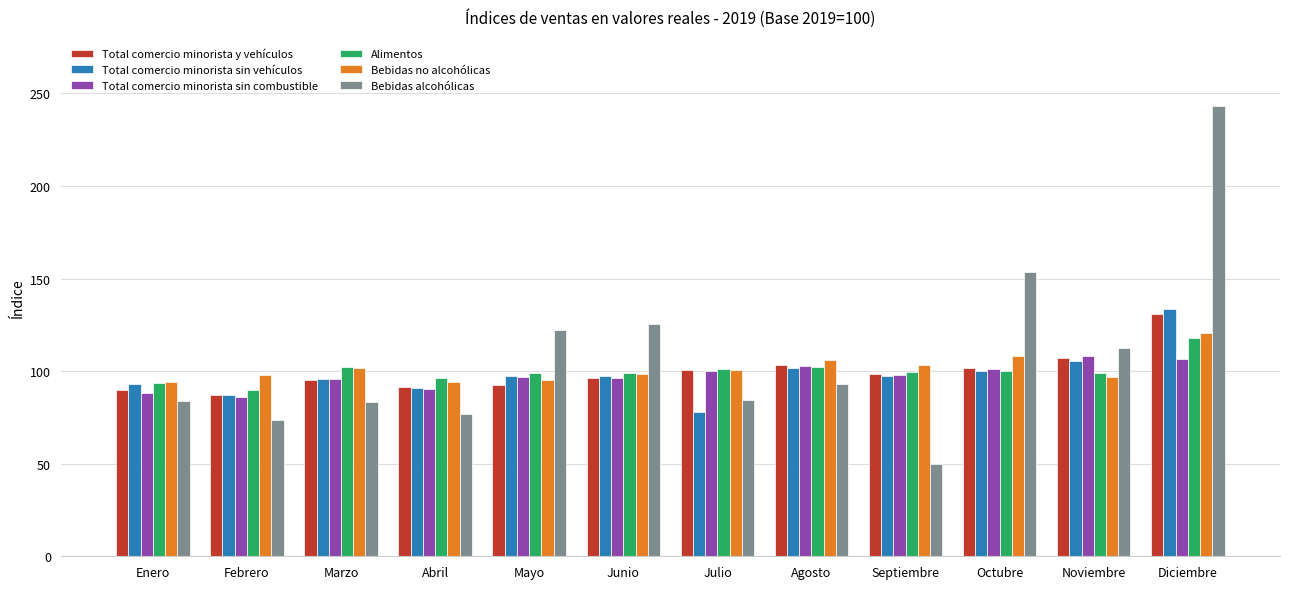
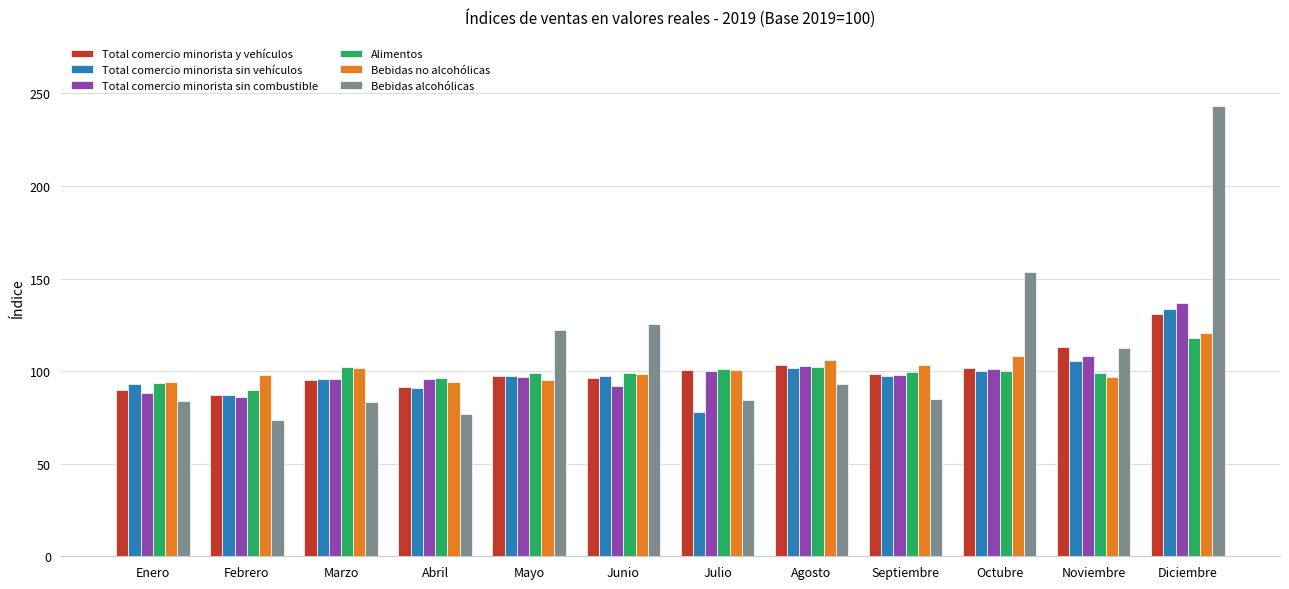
Total comercio minorista sin combustible, Abril: 90 -> 96
Total comercio minorista y vehículos, Mayo: 92 -> 98
Total comercio minorista sin combustible, Junio: 96 -> 92
Bebidas alcohólicas, Septiembre: 50 -> 85
Total comercio minorista y vehículos, Noviembre: 107 -> 113
Total comercio minorista sin combustible, Diciembre: 106 -> 137
